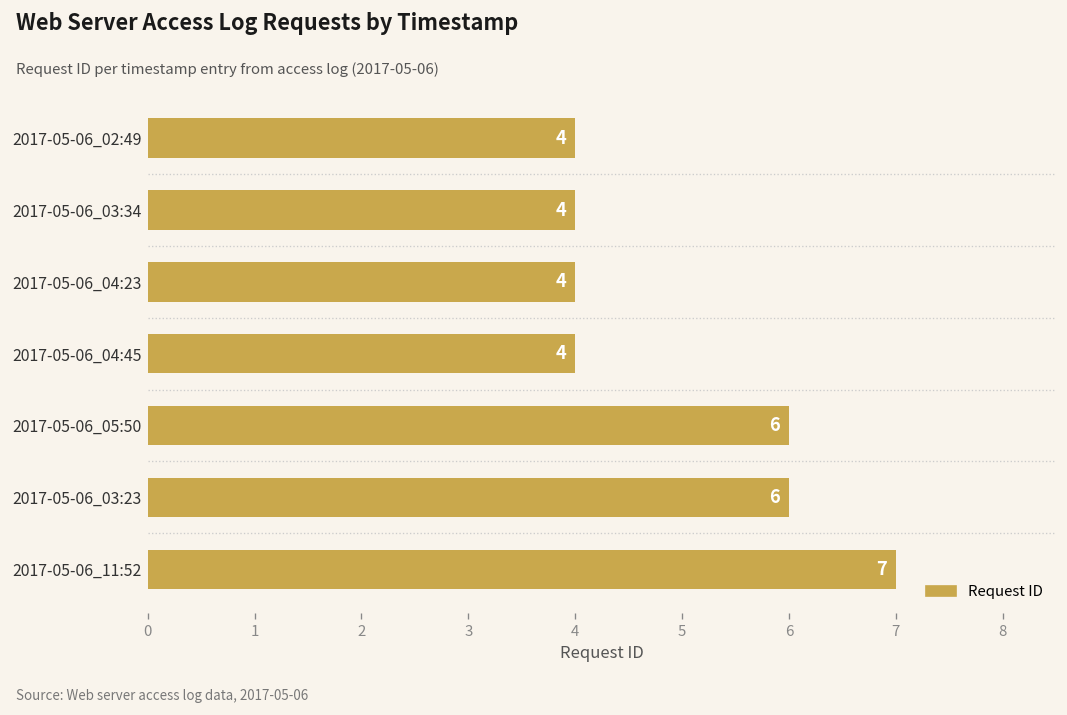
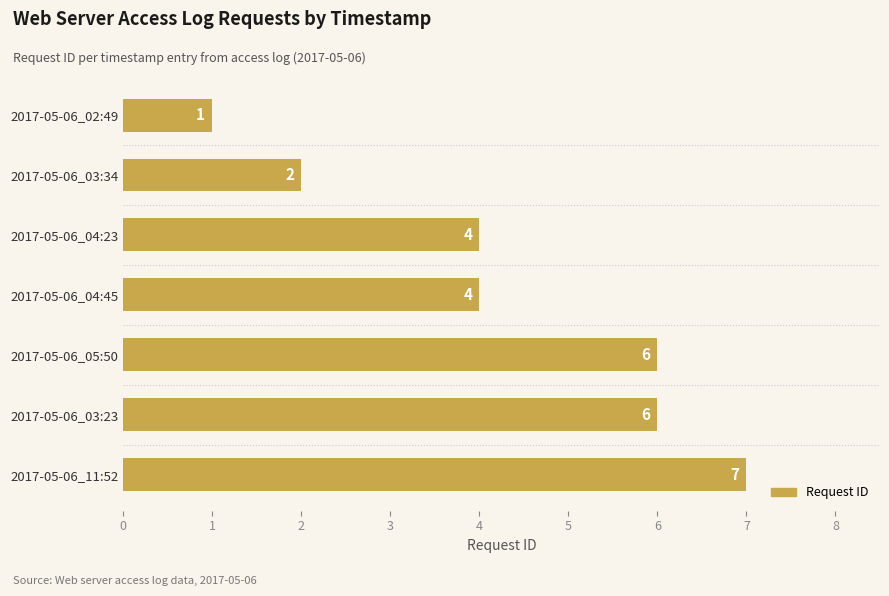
2017-05-06_02:49: 4 -> 1
2017-05-06_03:34: 4 -> 2
